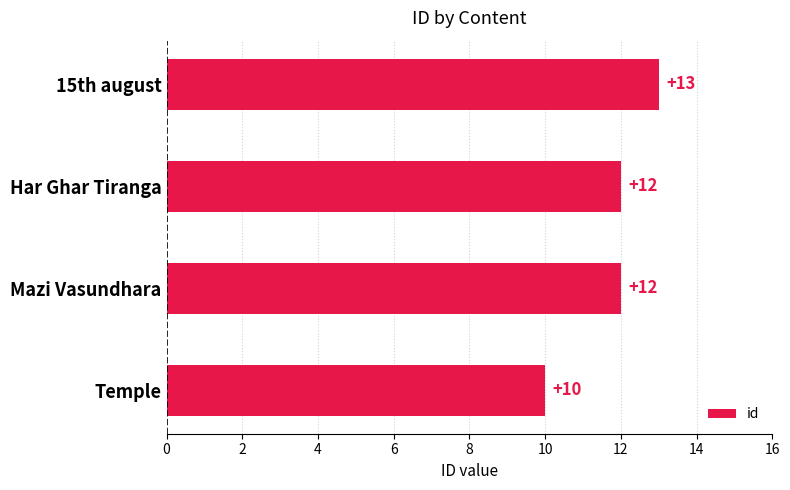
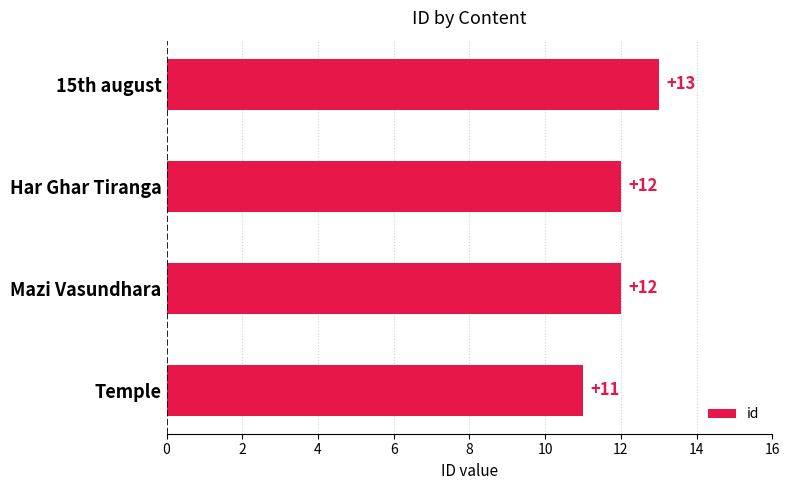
Temple: +10 -> +11
